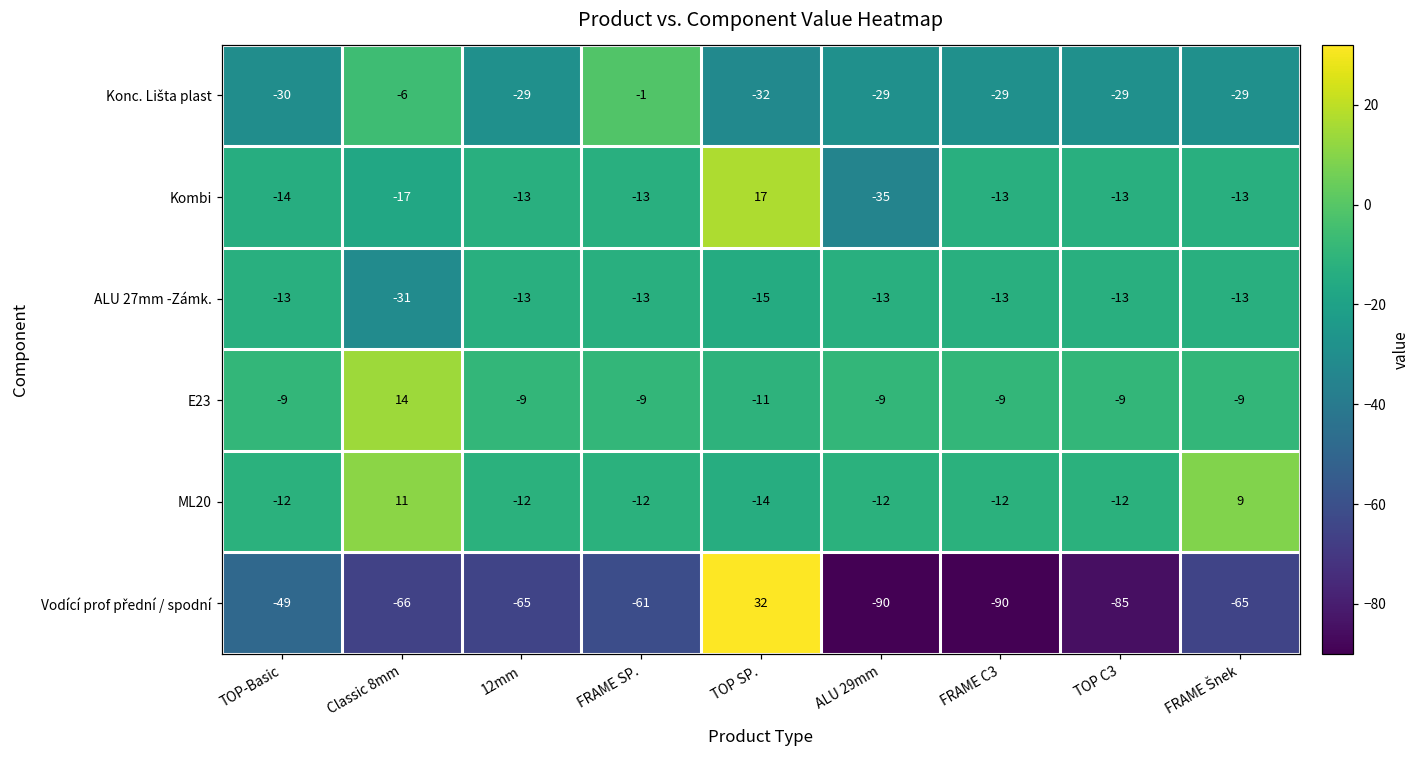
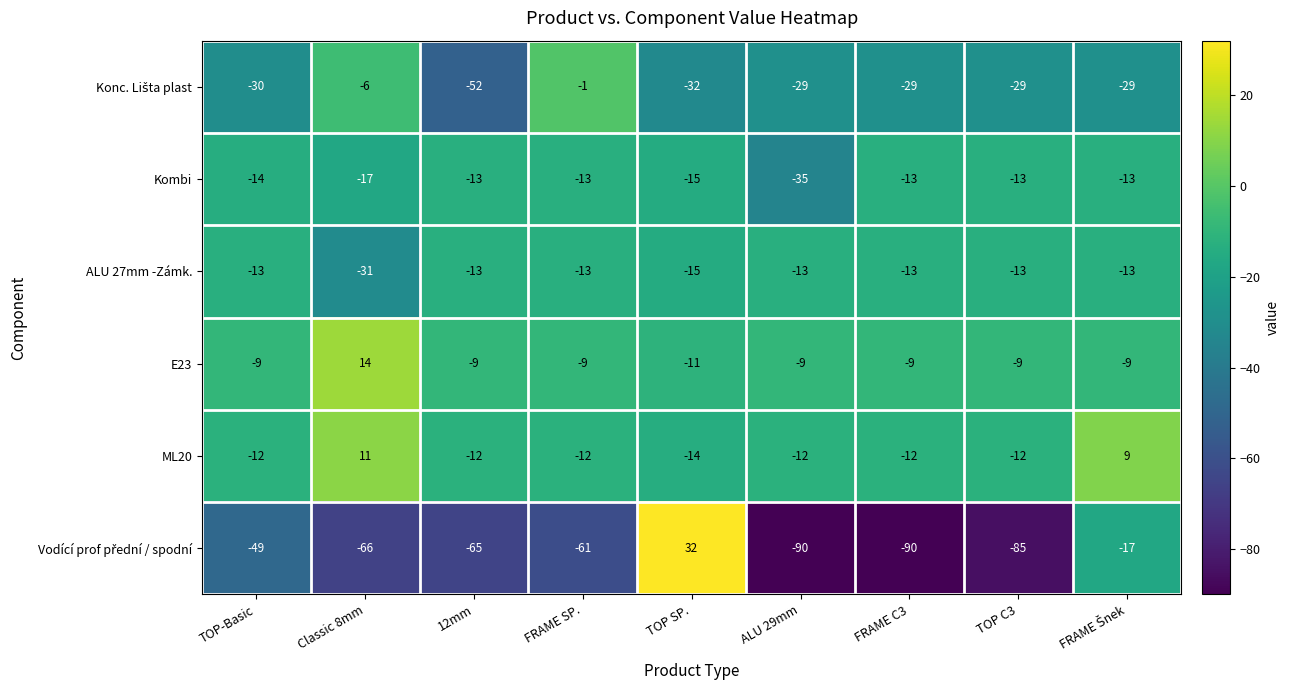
Konc. Lišta plast, 12mm: -29 -> -52
Kombi, TOP SP.: 17 -> -15
Vodící prof přední / spodní, FRAME Šnek: -65 -> -17
